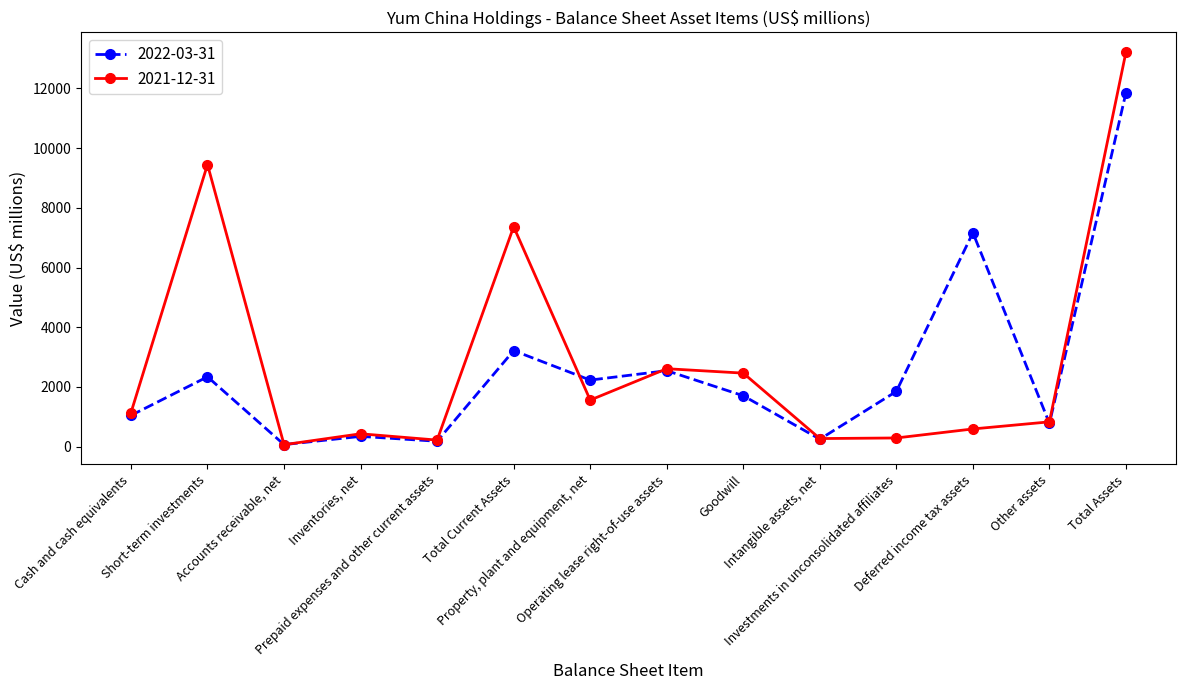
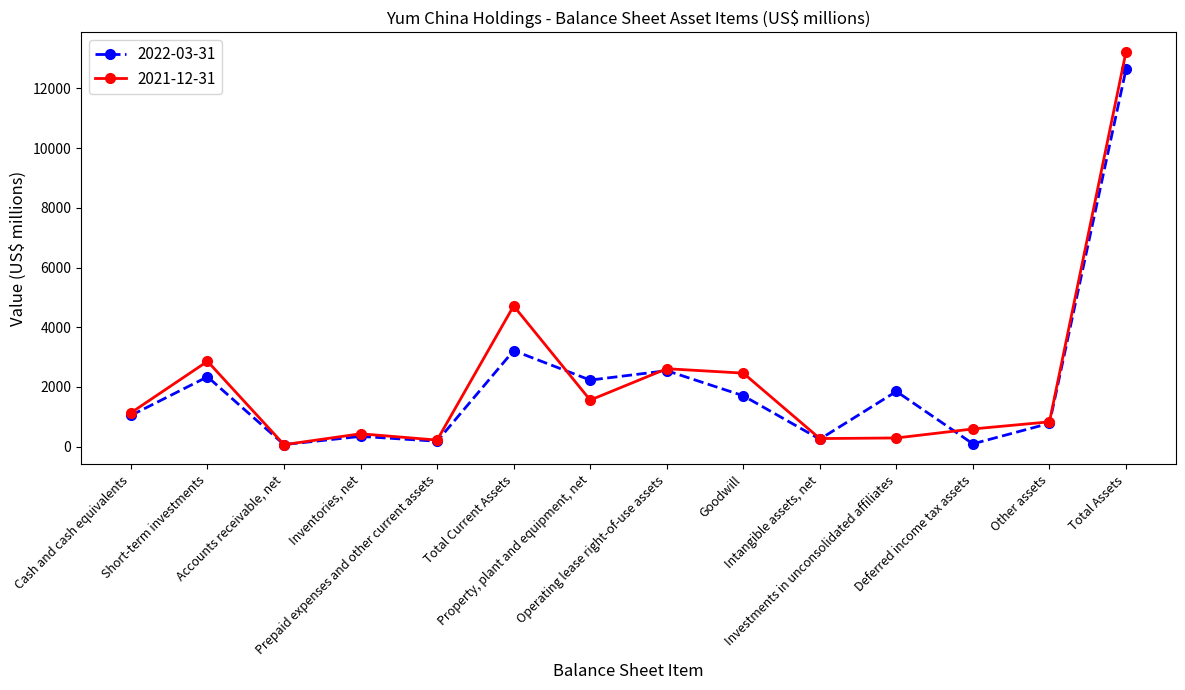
2021-12-31, Short-term investments: 9500 -> 2900
2021-12-31, Total Current Assets: 7400 -> 4700
2022-03-31, Deferred income tax assets: 7200 -> 100
2022-03-31, Total Assets: 11900 -> 12600
